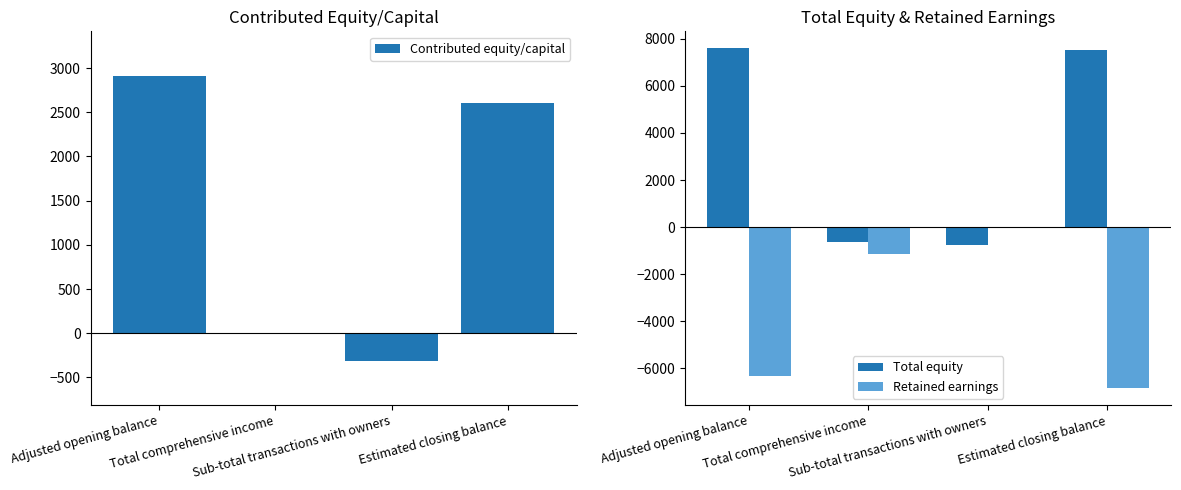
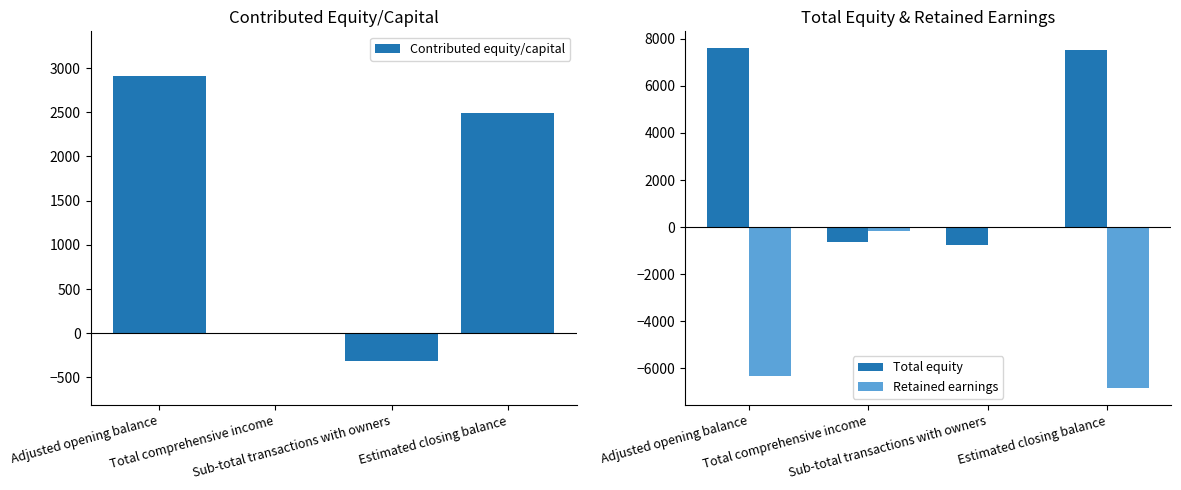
Contributed Equity/Capital, Estimated closing balance: 2600 -> 2500
Total Equity & Retained Earnings, Retained earnings, Total comprehensive income: -1100 -> -200
